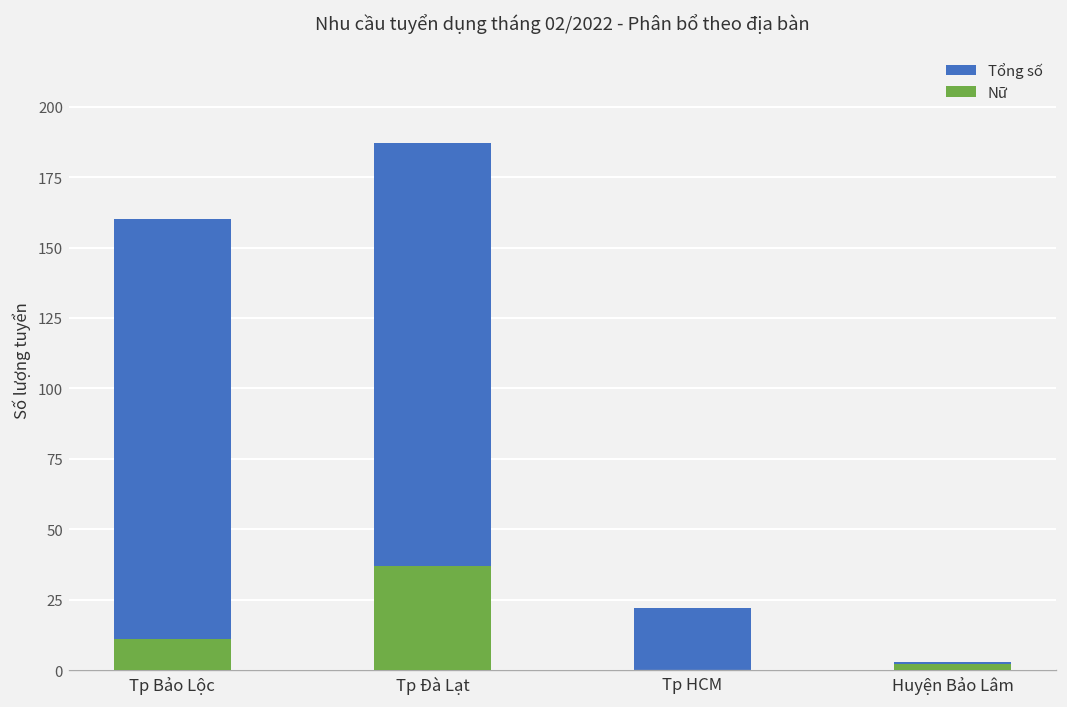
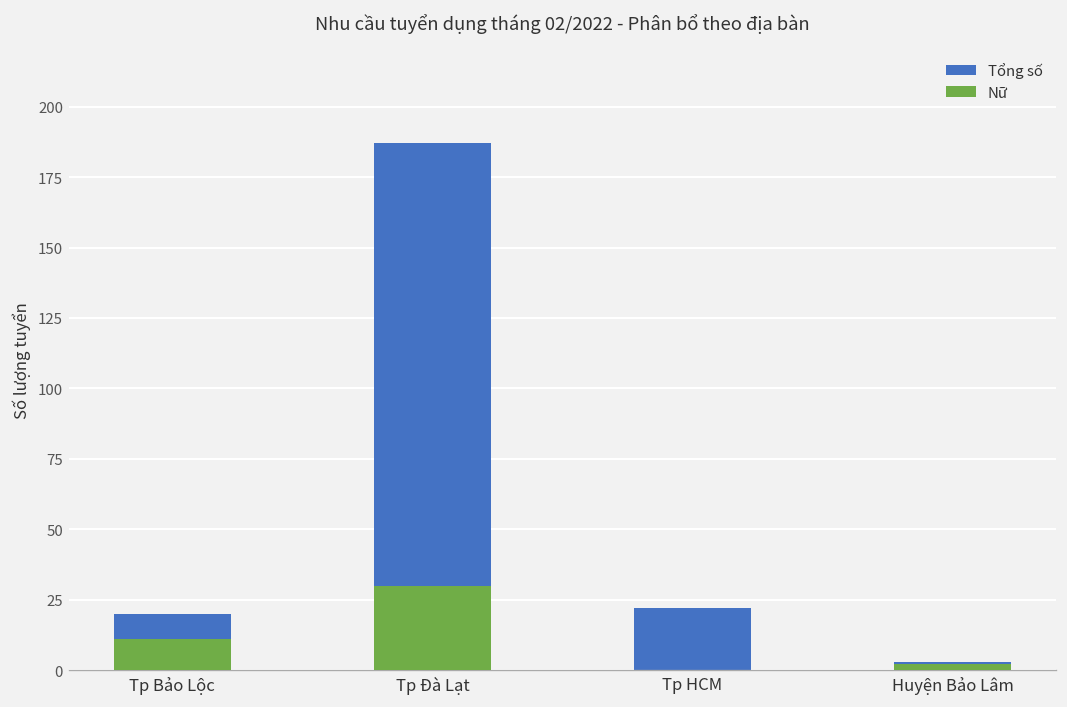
Tổng số, Tp Bảo Lộc: 160 -> 20
Nữ, Tp Đà Lạt: 37 -> 30
